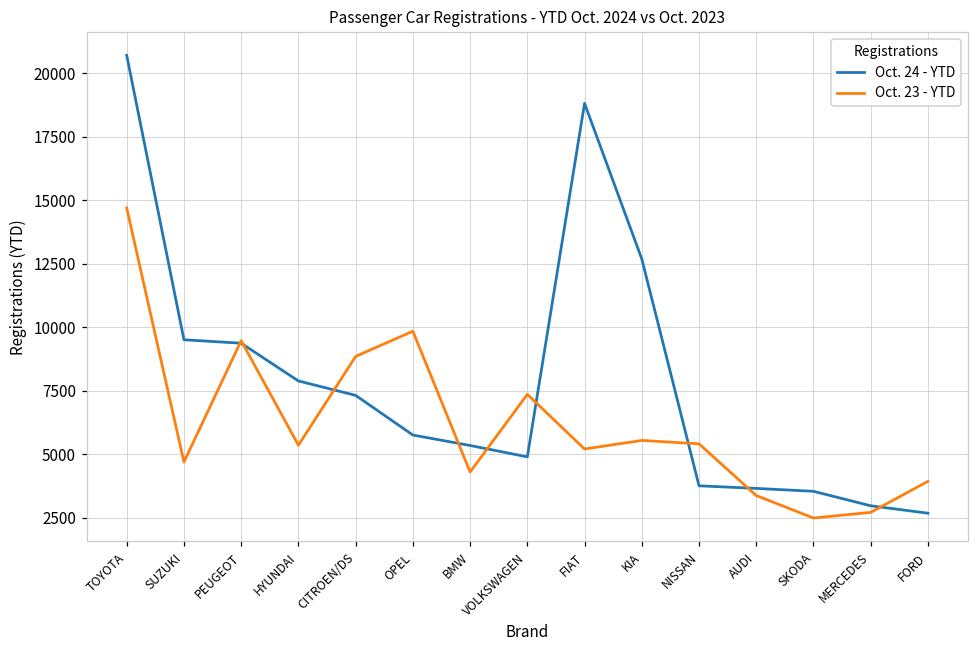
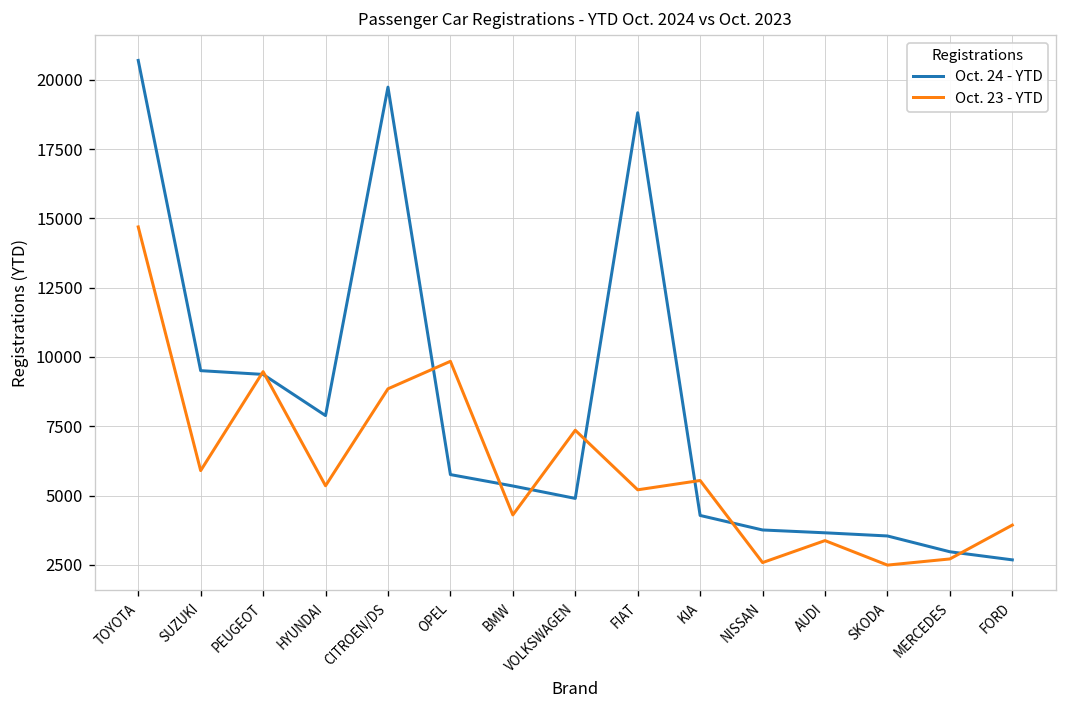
Oct. 23 - YTD, SUZUKI: 4700 -> 5900
Oct. 24 - YTD, CITROEN/DS: 7300 -> 19700
Oct. 24 - YTD, KIA: 12700 -> 4300
Oct. 23 - YTD, NISSAN: 5400 -> 2600
